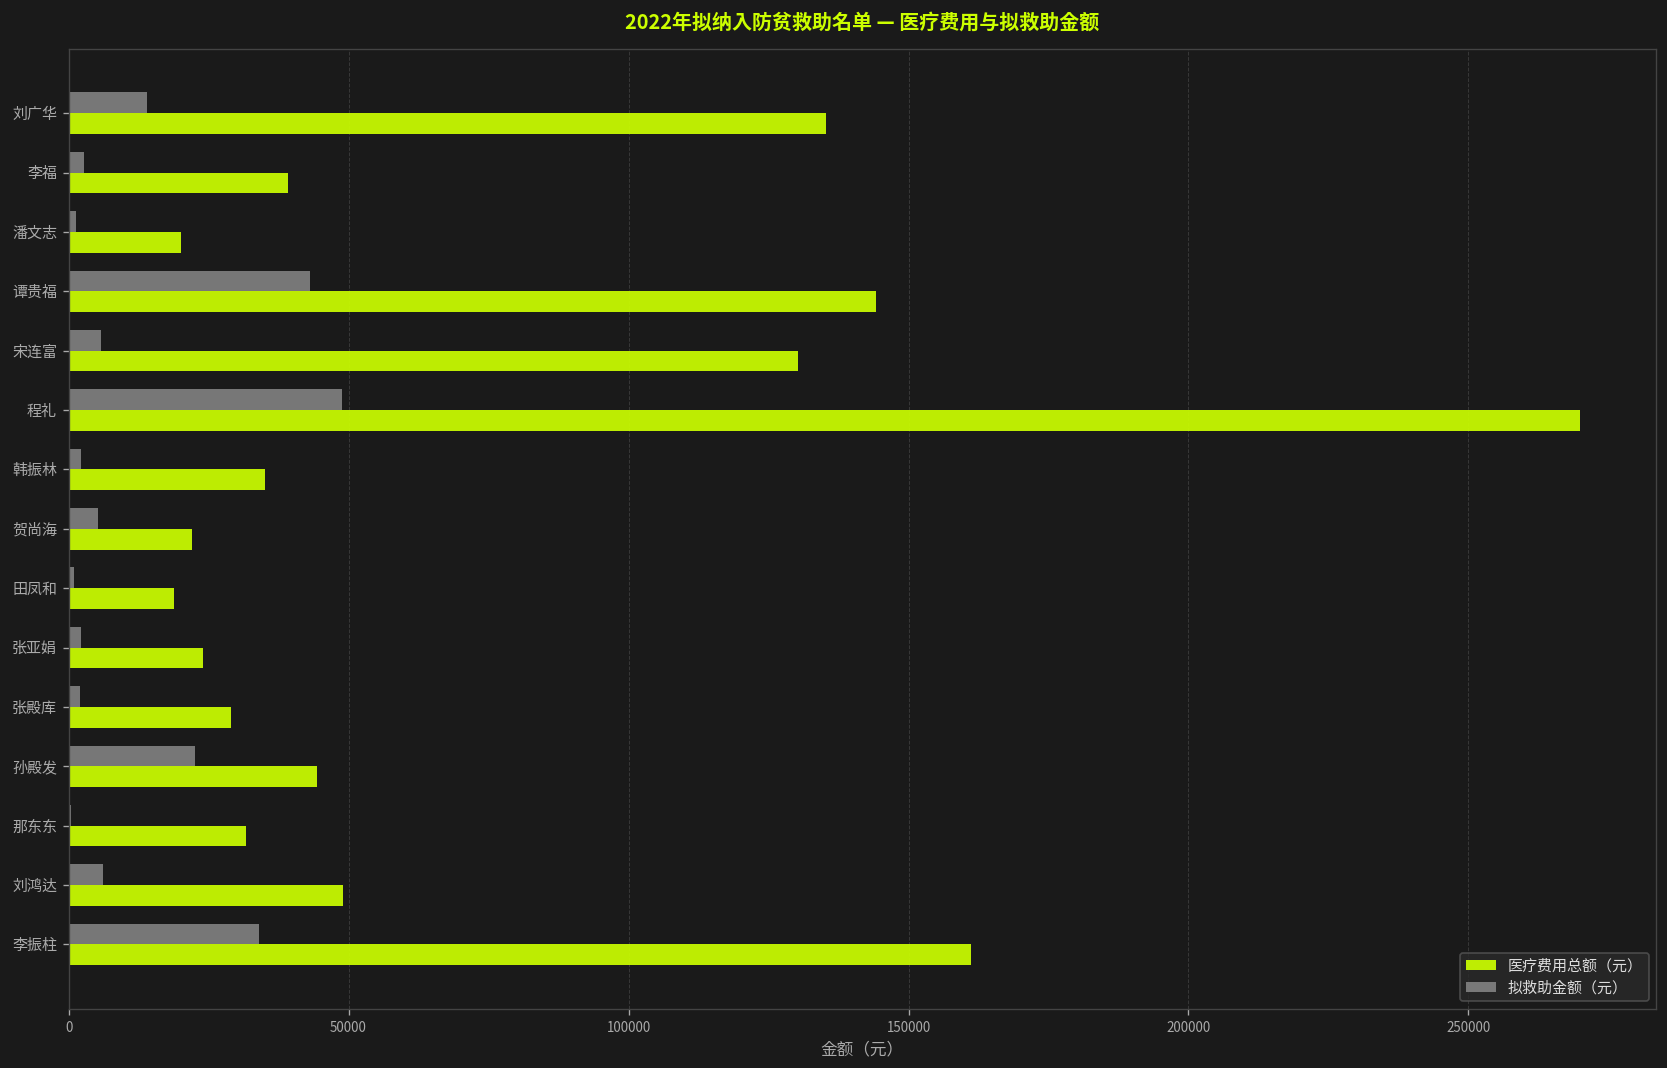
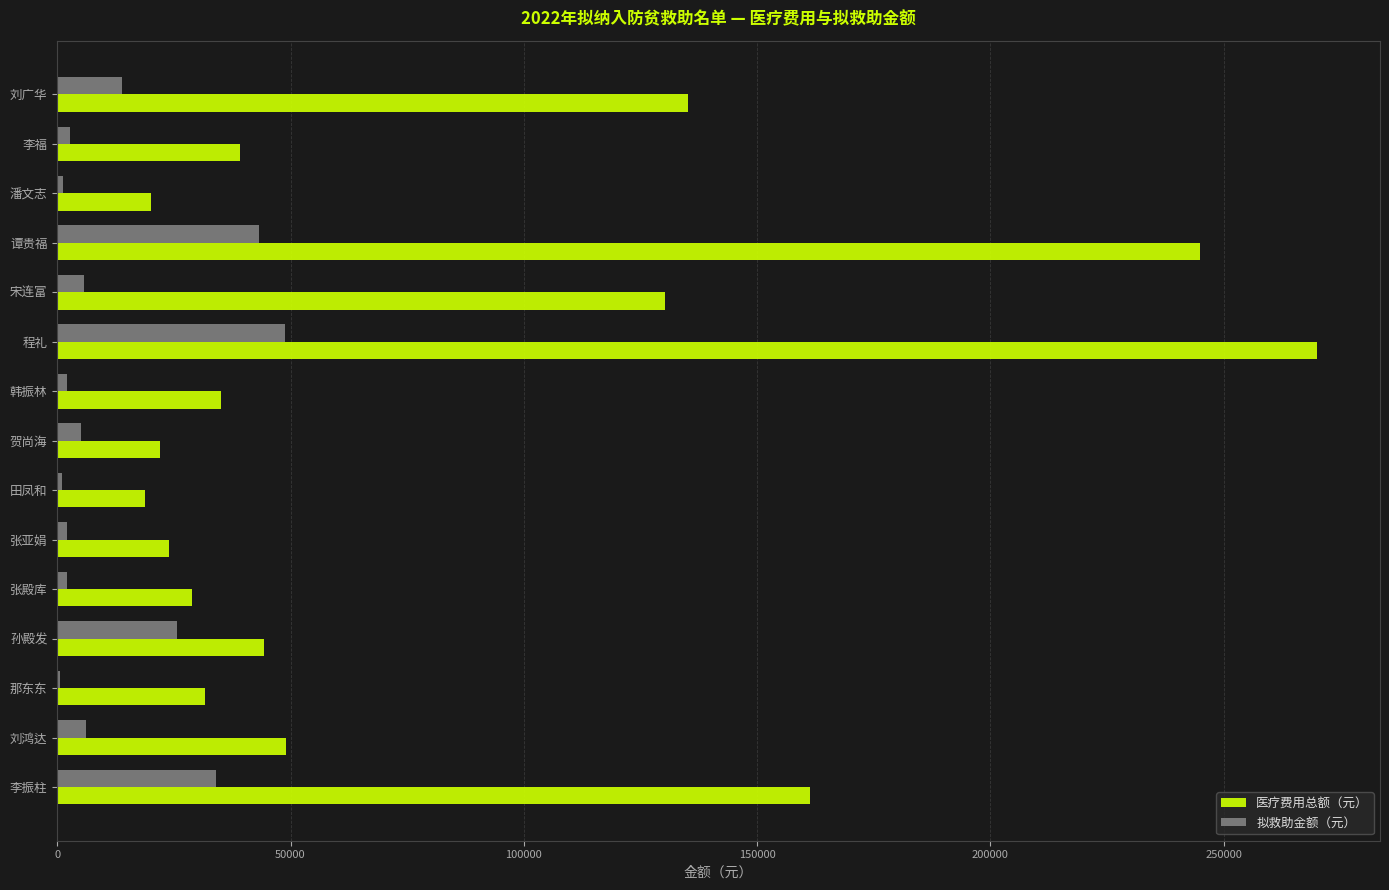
医疗费用总额（元）, 谭贵福: 144000 -> 245000
拟救助金额（元）, 孙殿发: 23000 -> 26000
